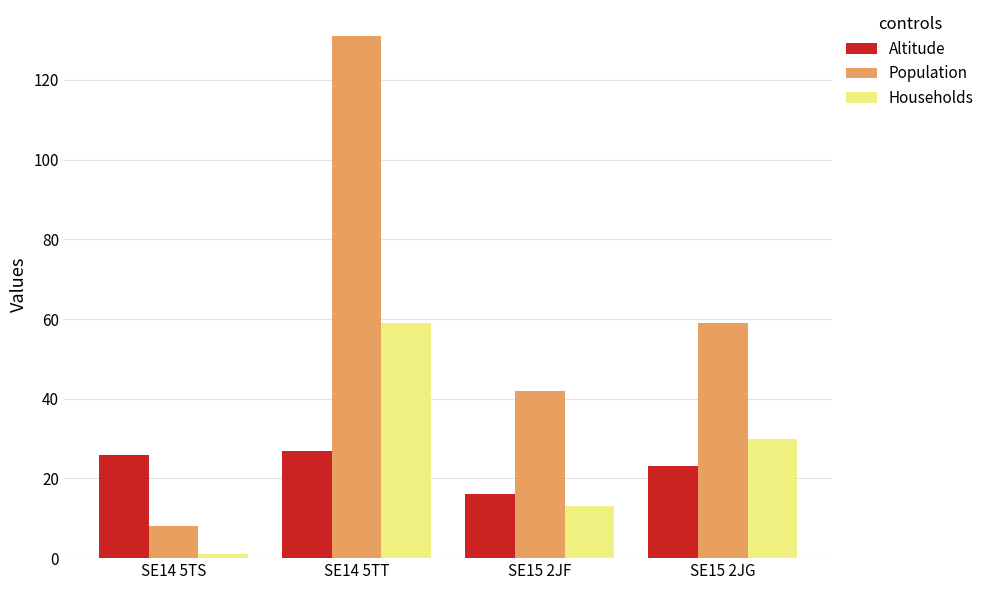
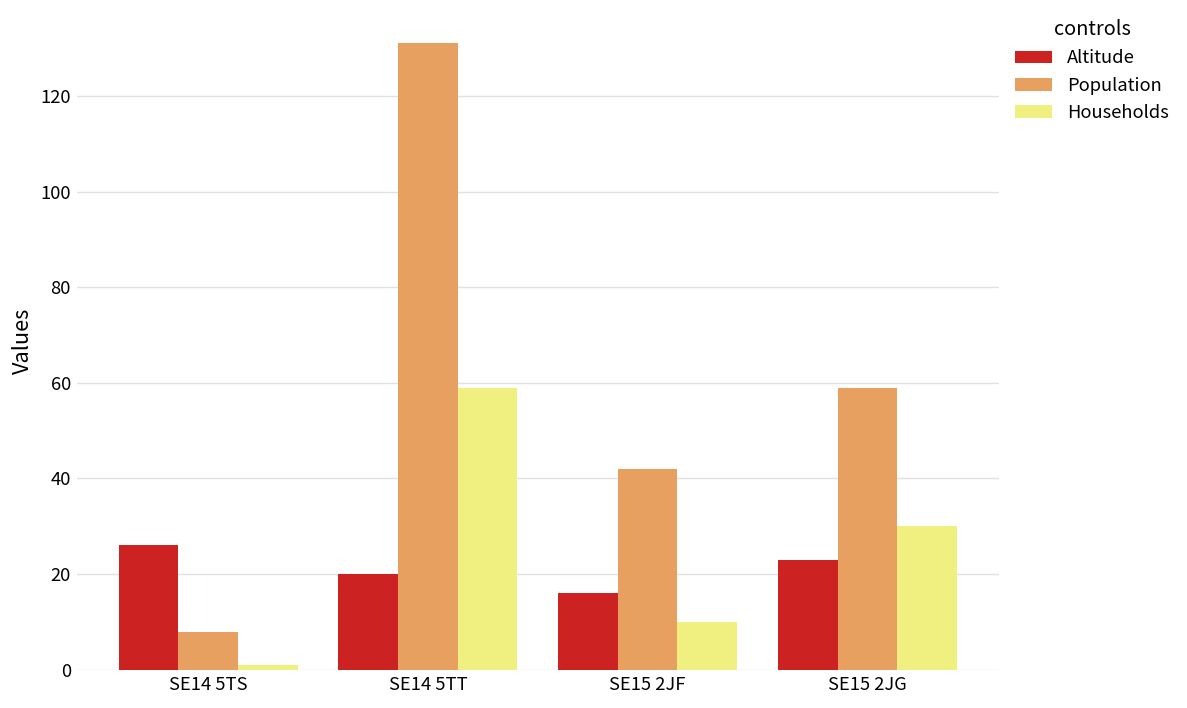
Altitude, SE14 5TT: 27 -> 20
Households, SE15 2JF: 13 -> 10
